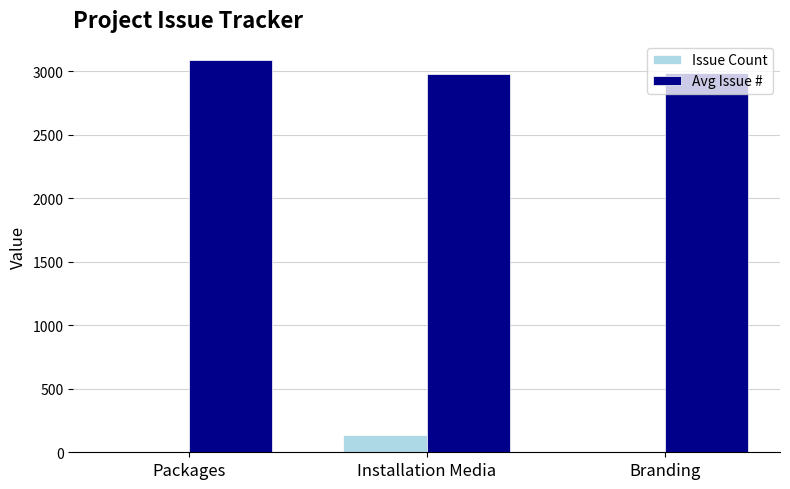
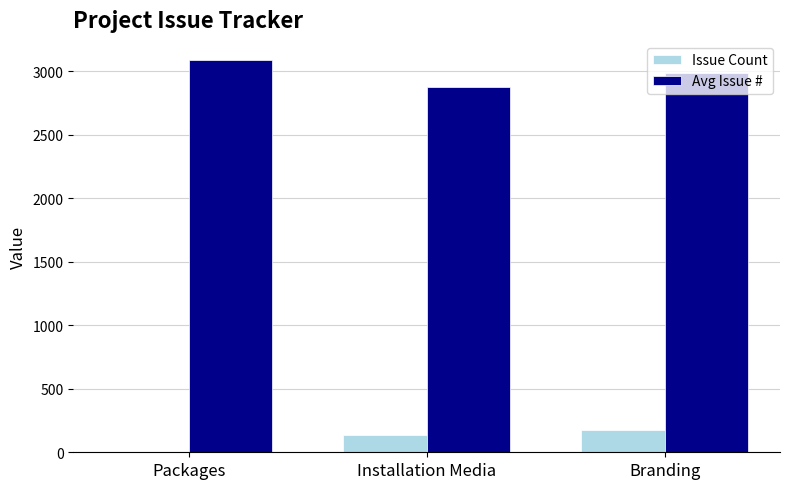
Avg Issue #, Installation Media: 2980 -> 2880
Issue Count, Branding: 0 -> 180
